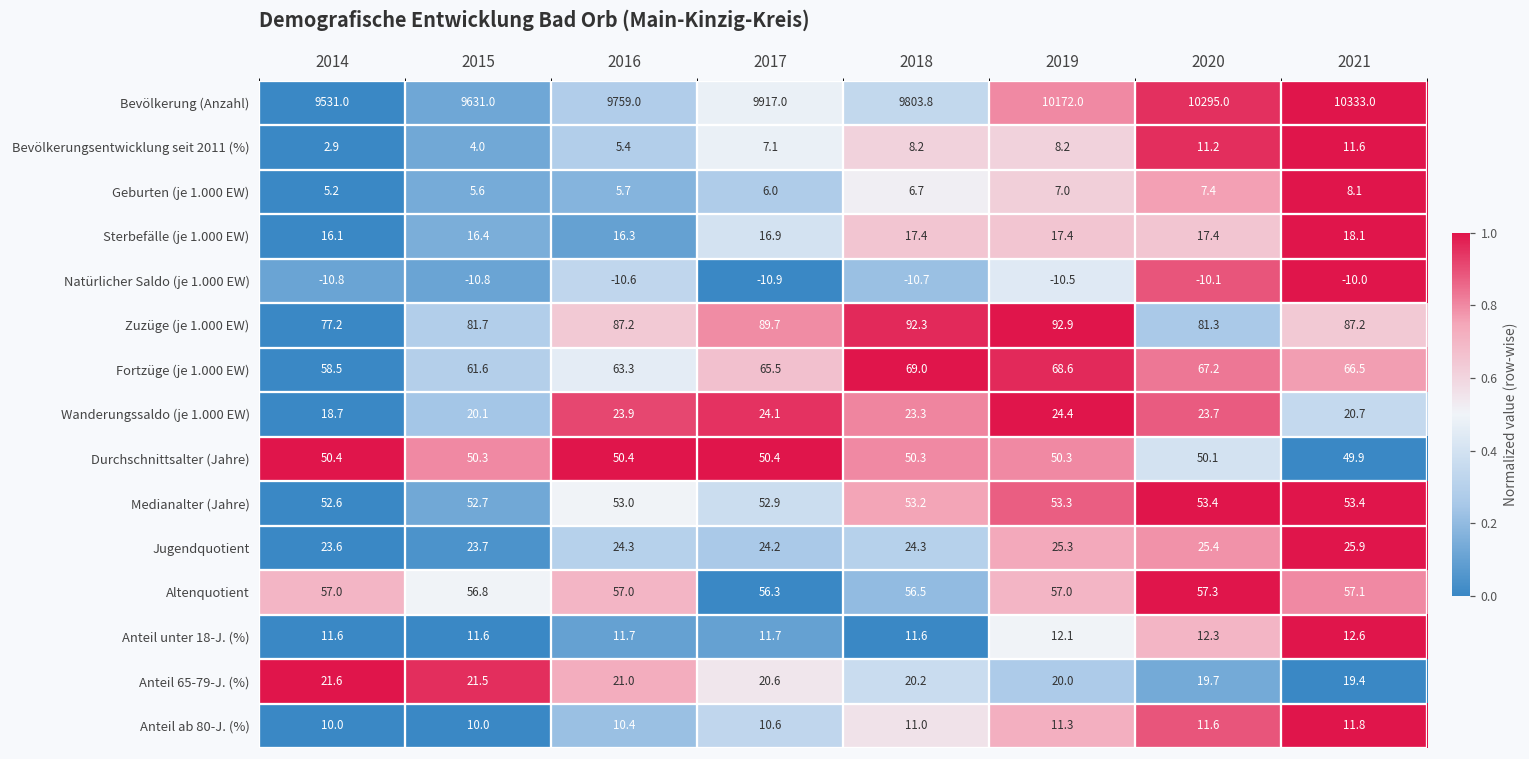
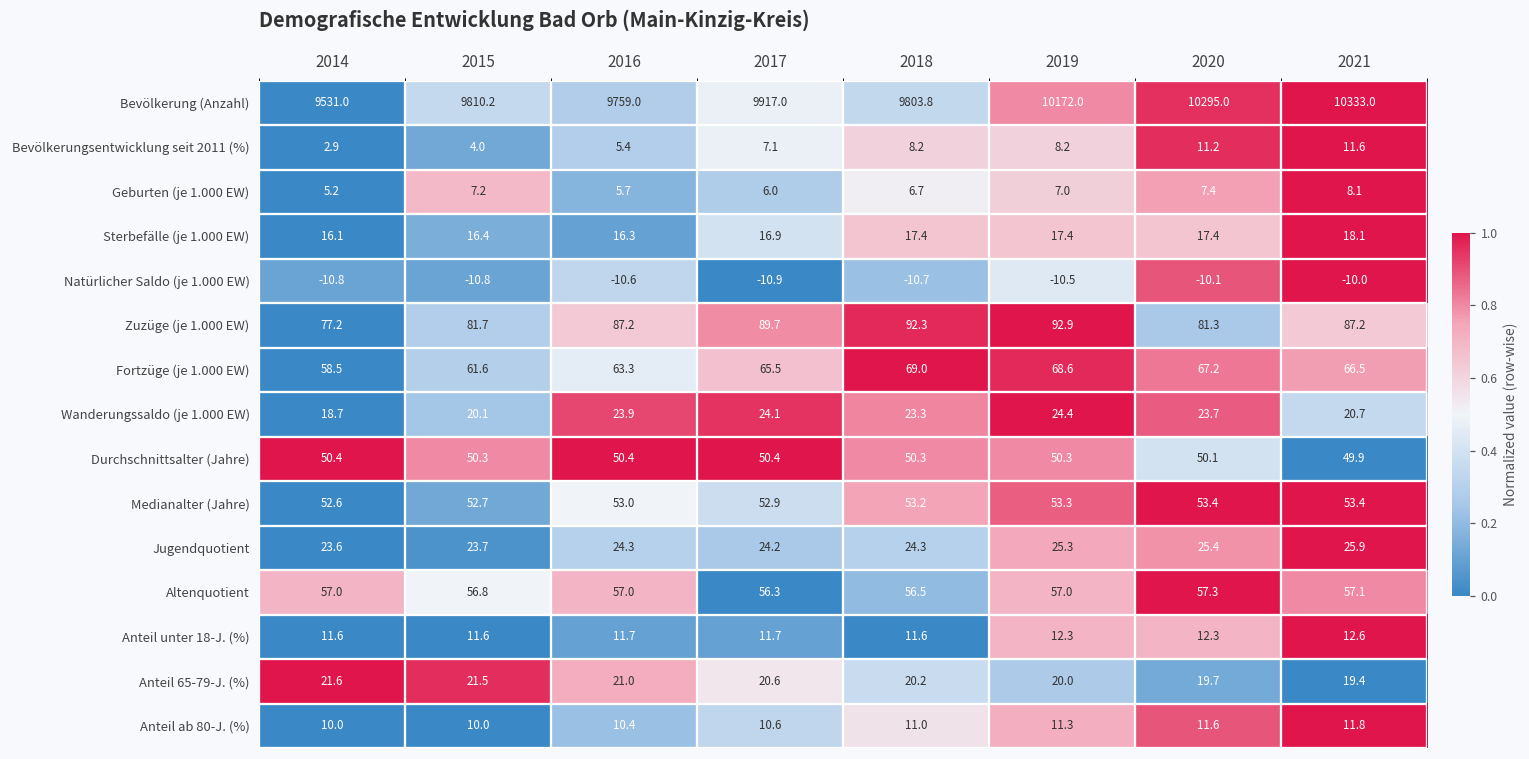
Bevölkerung (Anzahl), 2015: 9631.0 -> 9810.2
Geburten (je 1.000 EW), 2015: 5.6 -> 7.2
Anteil unter 18-J. (%), 2019: 12.1 -> 12.3
